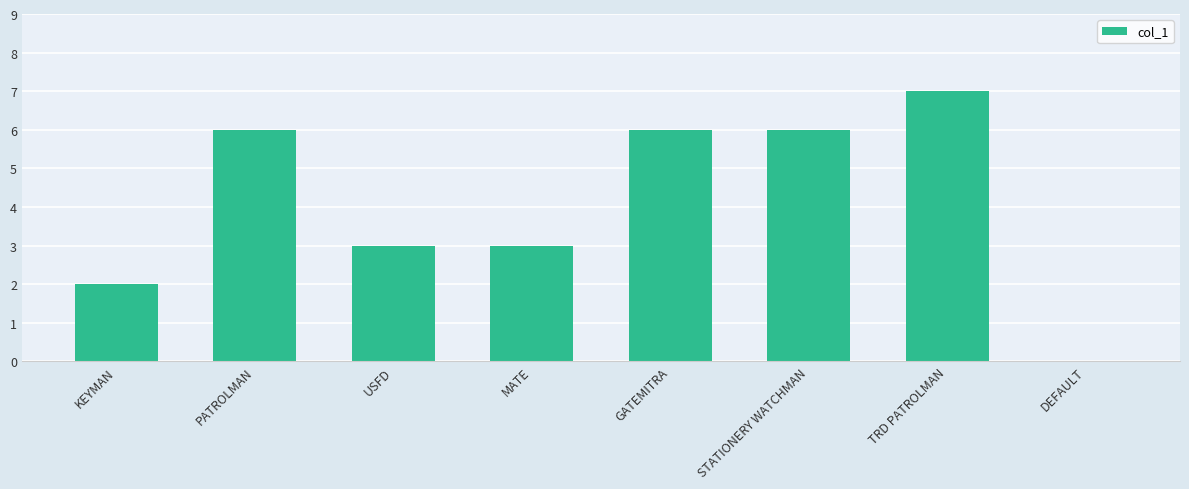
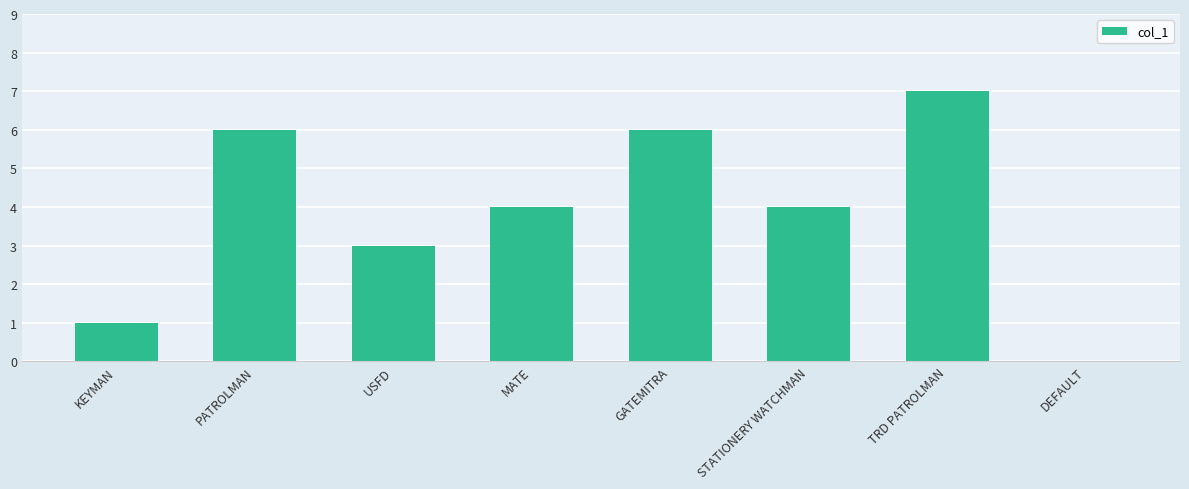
KEYMAN: 2 -> 1
MATE: 3 -> 4
STATIONERY WATCHMAN: 6 -> 4
